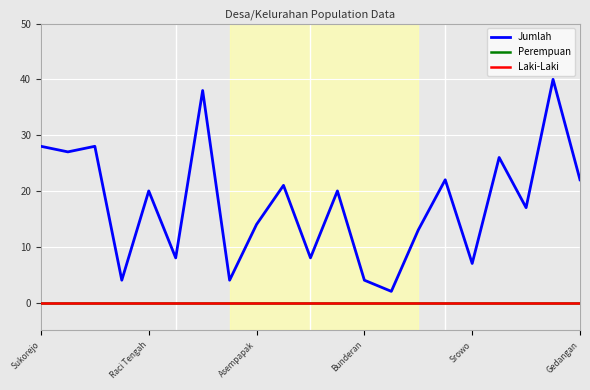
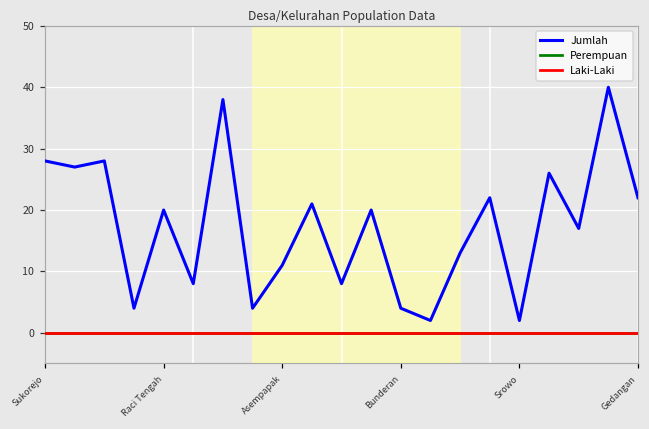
Jumlah, Asempapak: 14 -> 11
Jumlah, Srowo: 7 -> 2
